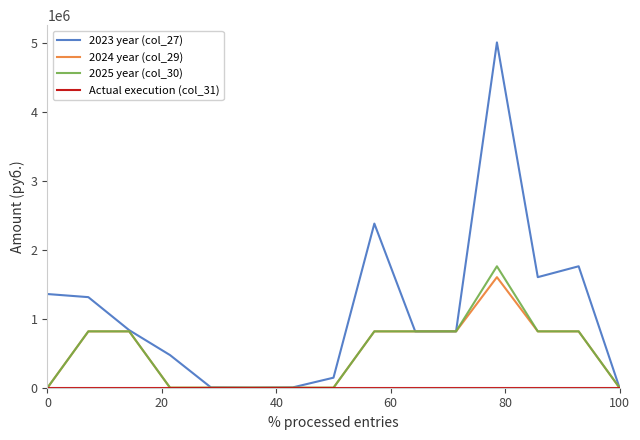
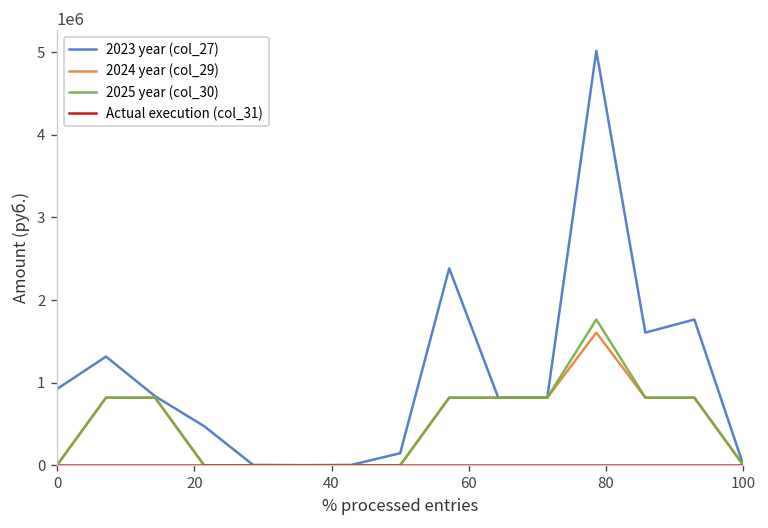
2023 year (col_27), 0: 1400000 -> 900000
